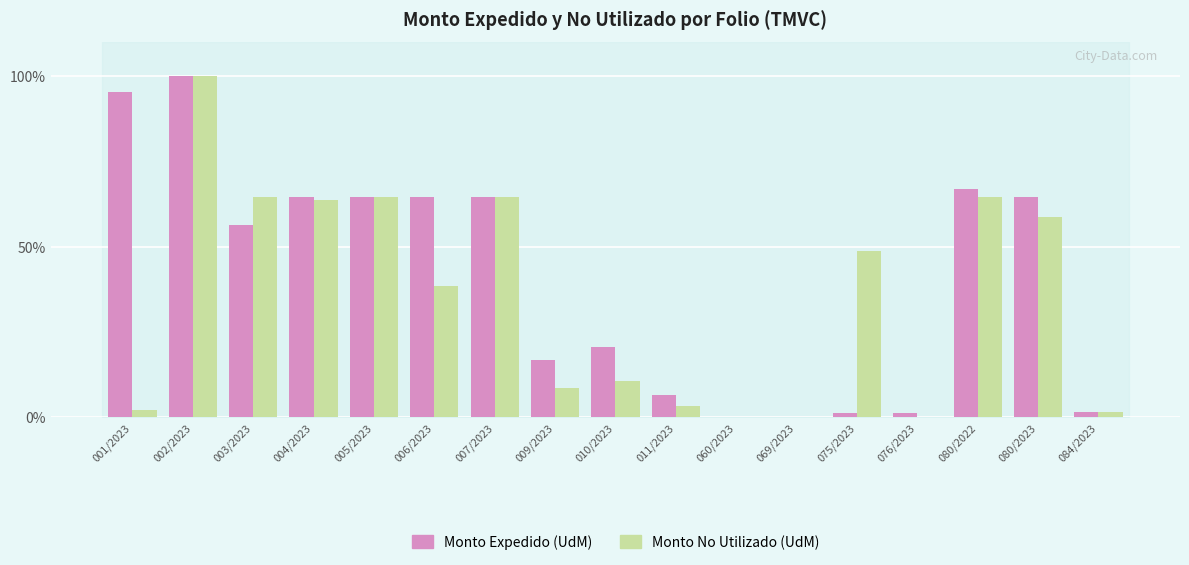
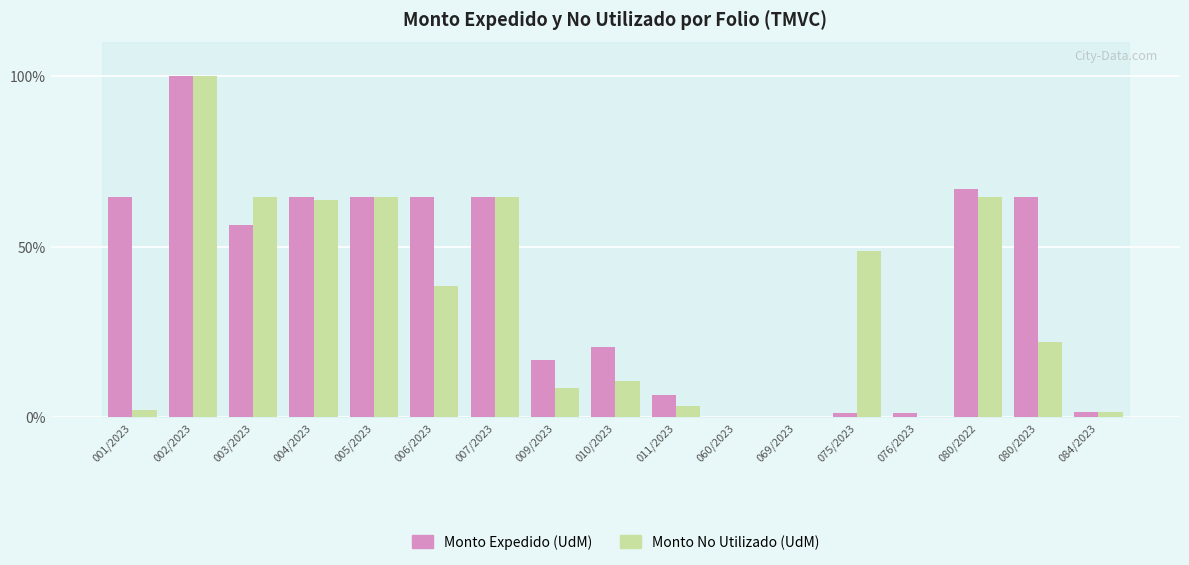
Monto Expedido (UdM), 001/2023: 95% -> 65%
Monto No Utilizado (UdM), 080/2023: 59% -> 22%
